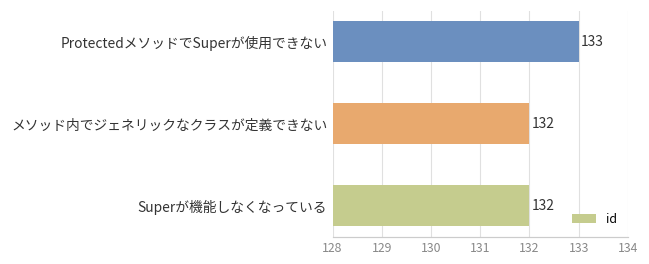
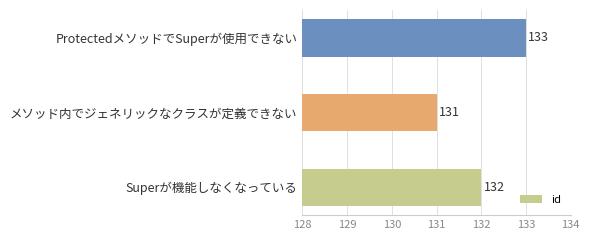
メソッド内でジェネリックなクラスが定義できない: 132 -> 131
